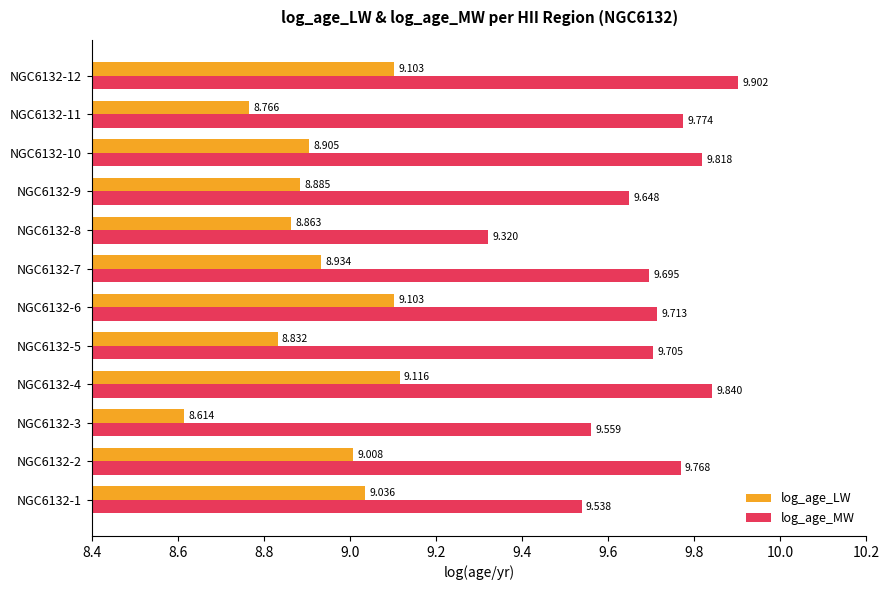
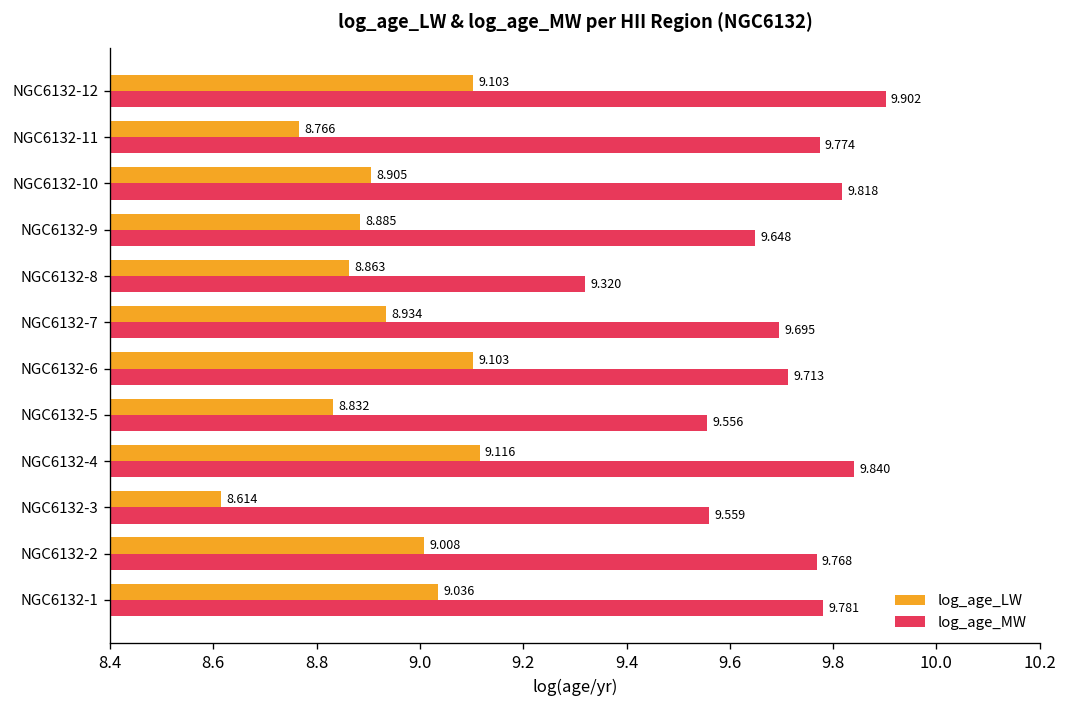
log_age_MW, NGC6132-5: 9.705 -> 9.556
log_age_MW, NGC6132-1: 9.538 -> 9.781
